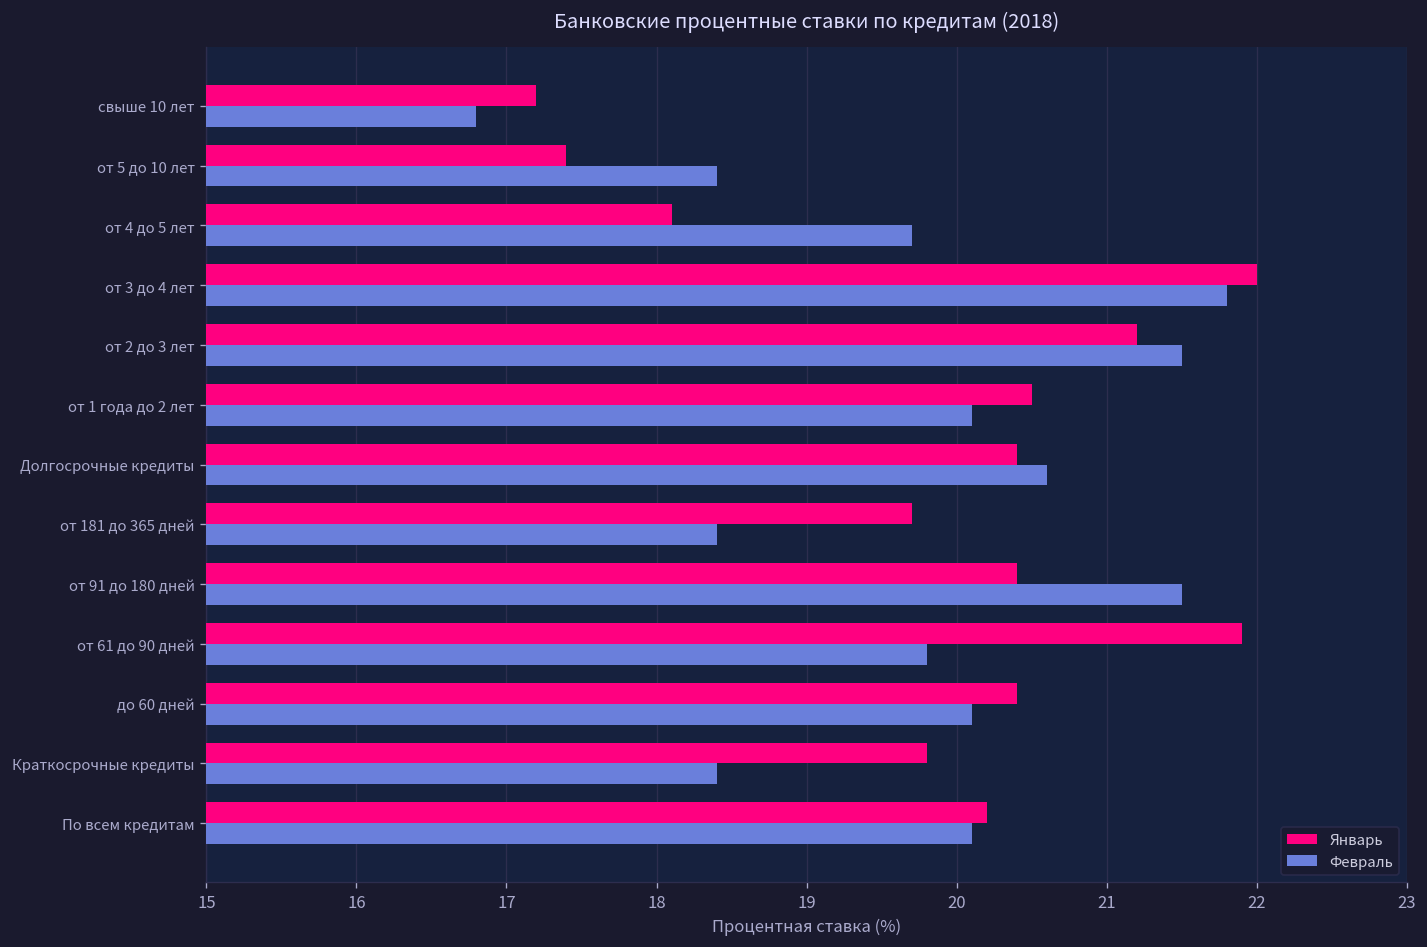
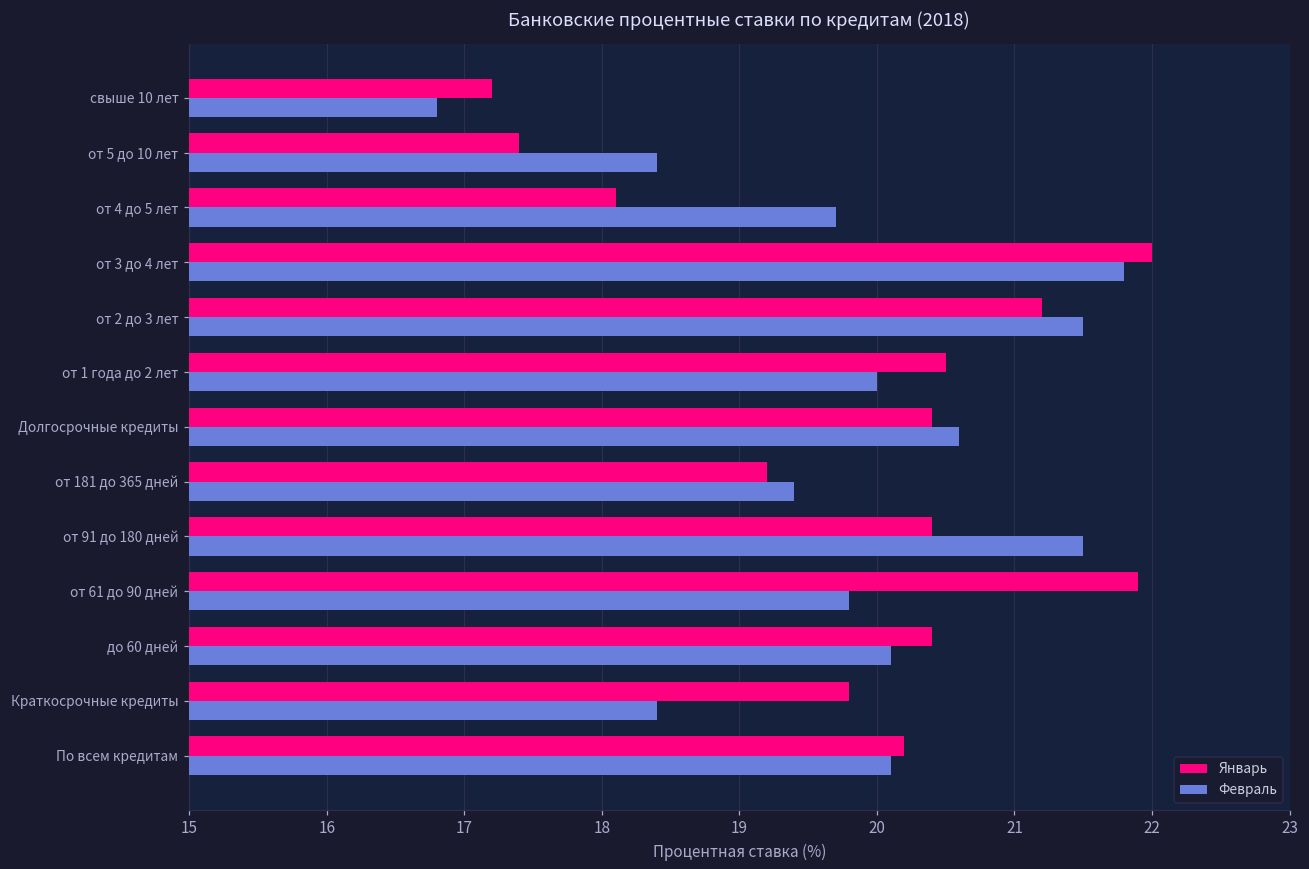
Февраль, от 1 года до 2 лет: 20.1 -> 20.0
Январь, от 181 до 365 дней: 19.7 -> 19.2
Февраль, от 181 до 365 дней: 18.4 -> 19.4
